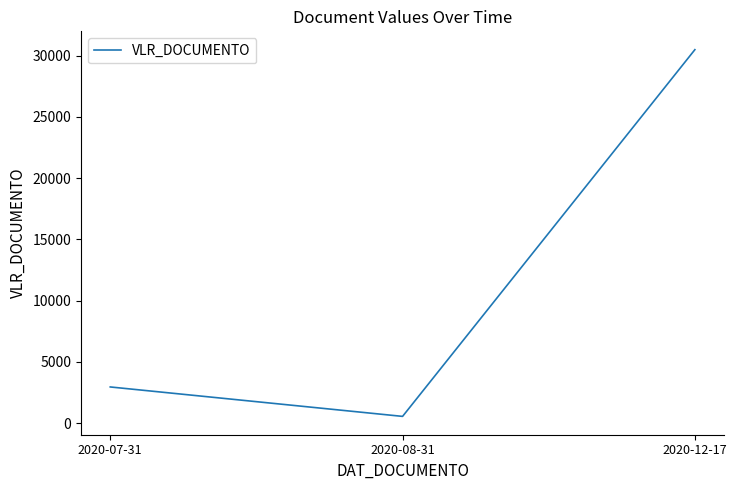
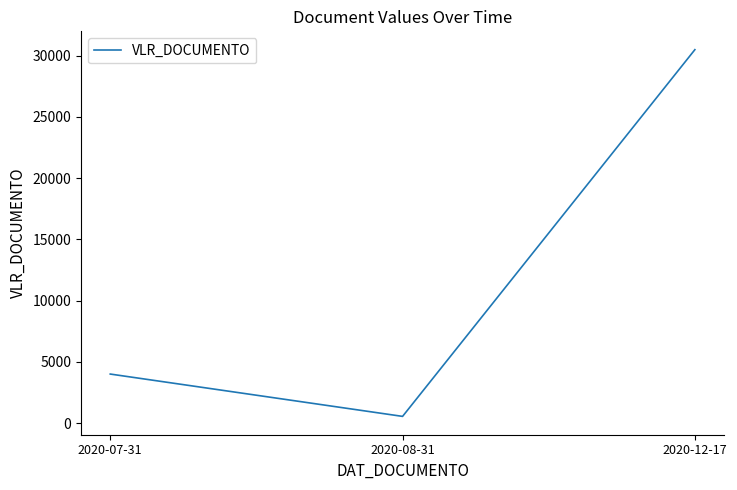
2020-07-31: 2900 -> 4000
